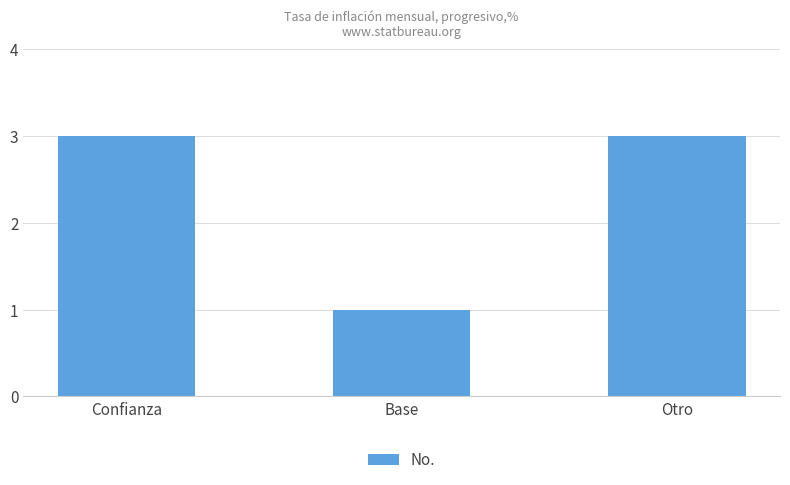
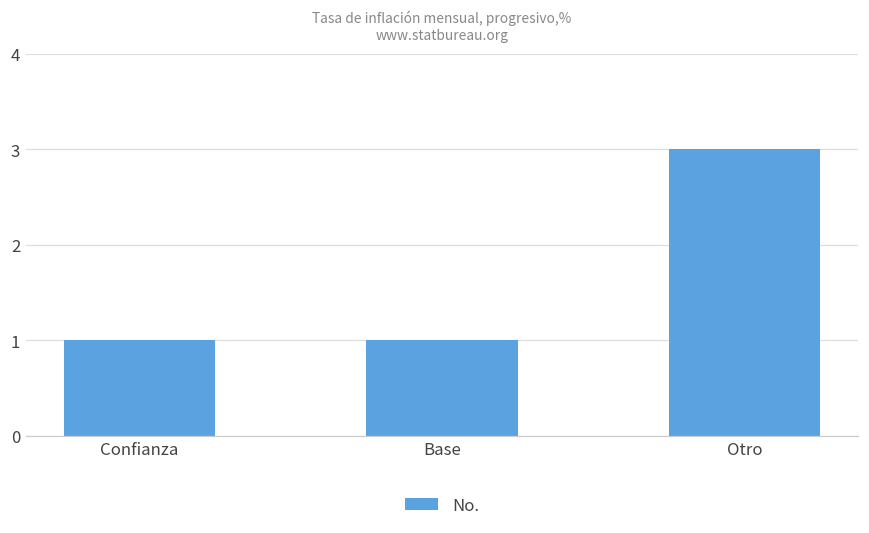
Confianza: 3 -> 1
